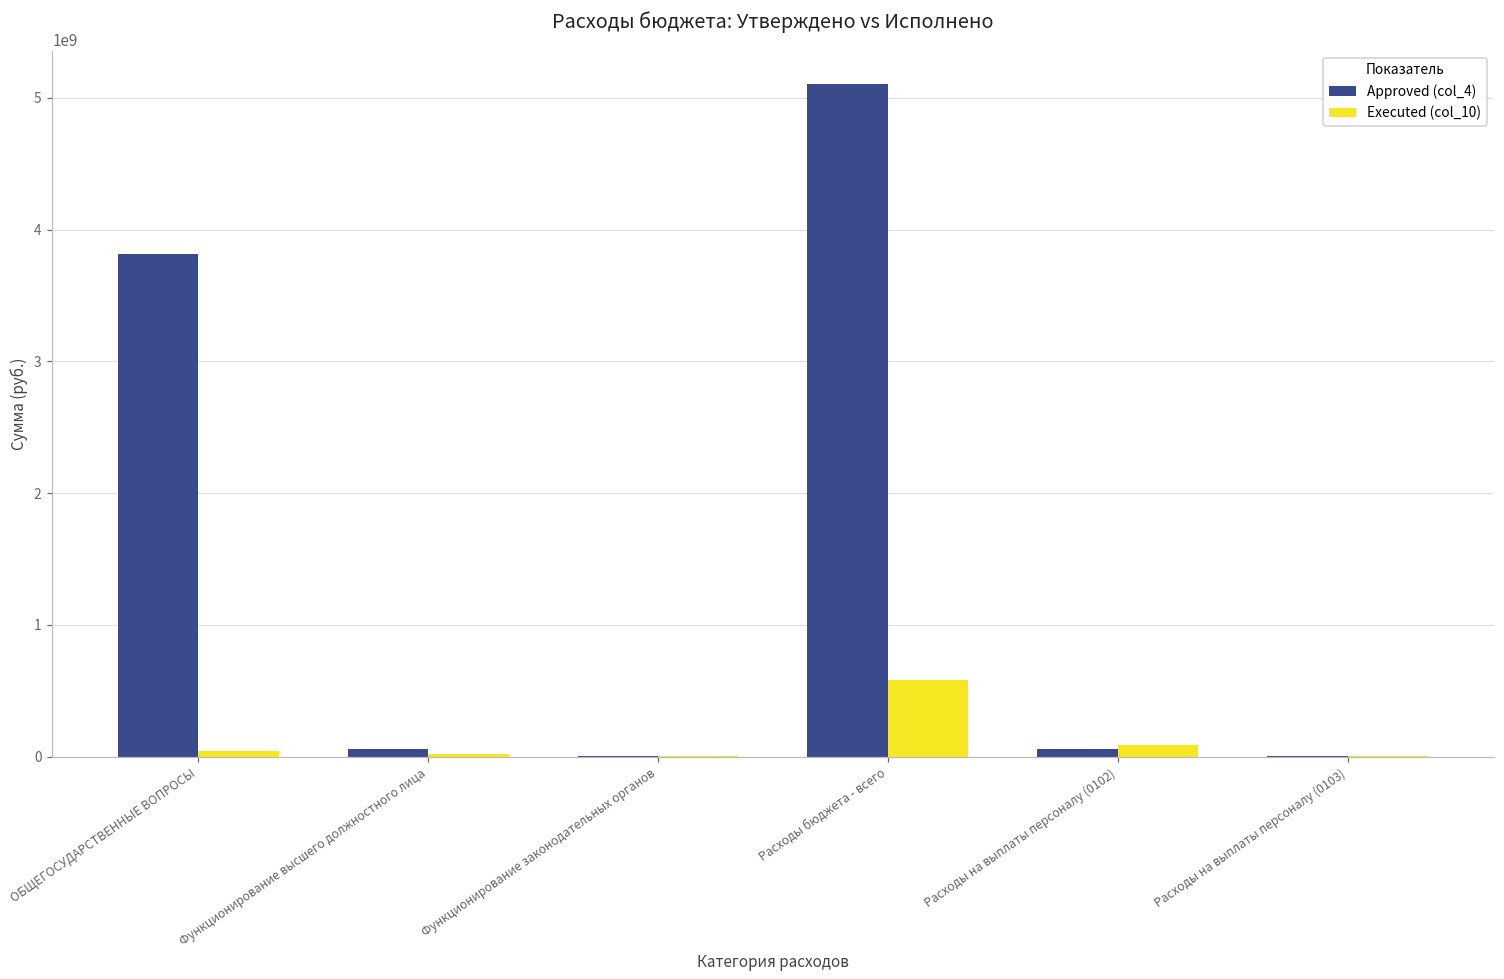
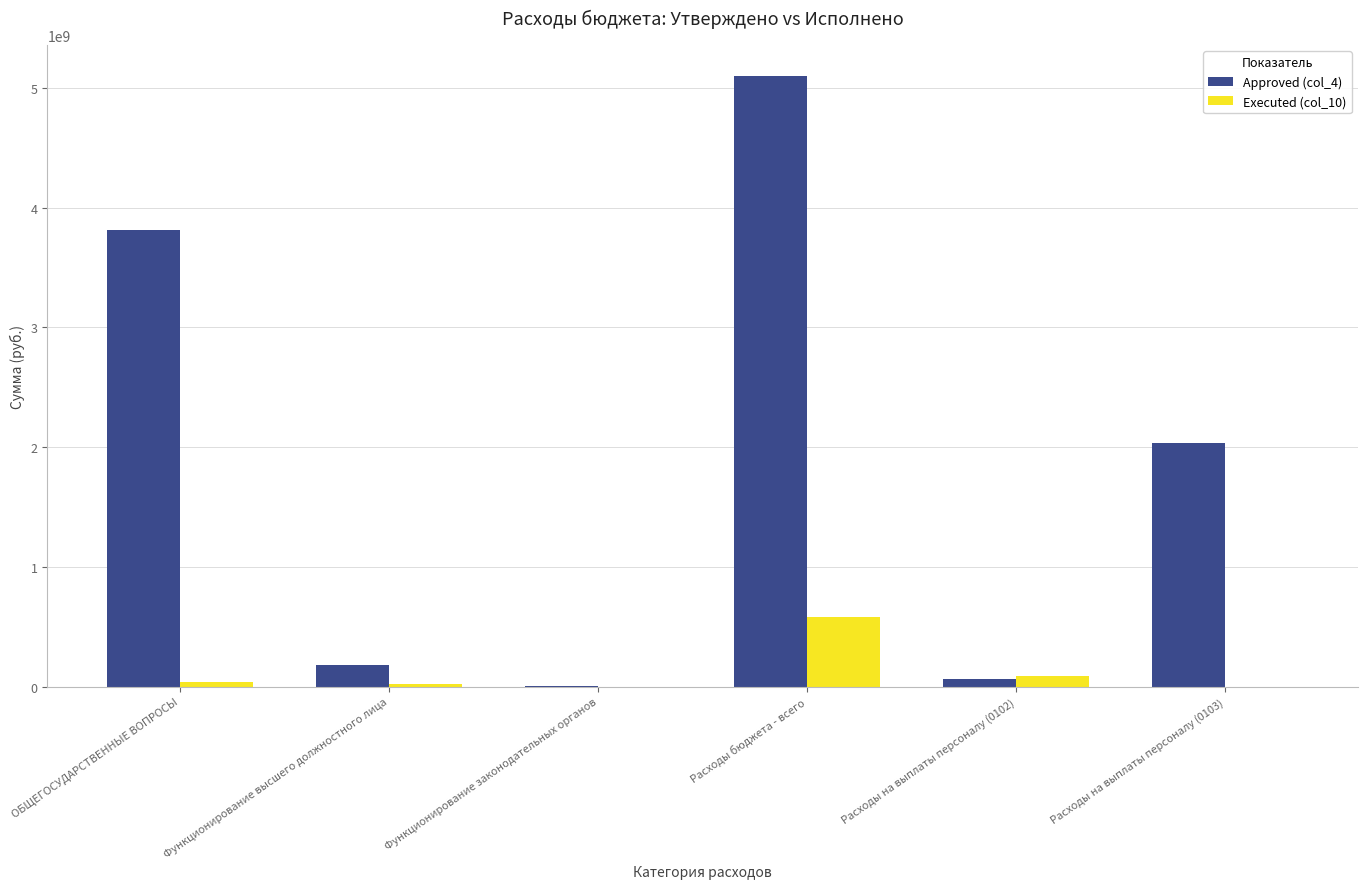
Approved (col_4), Функционирование высшего должностного лица: 60000000 -> 180000000
Approved (col_4), Расходы на выплаты персоналу (0103): 0 -> 2030000000
